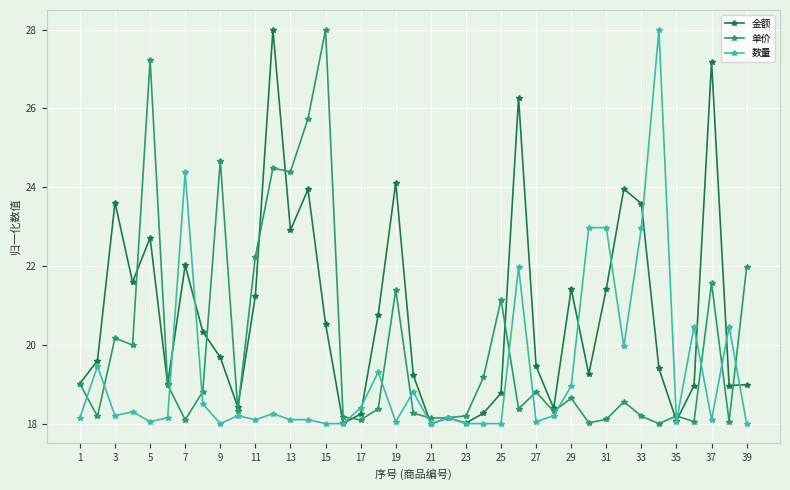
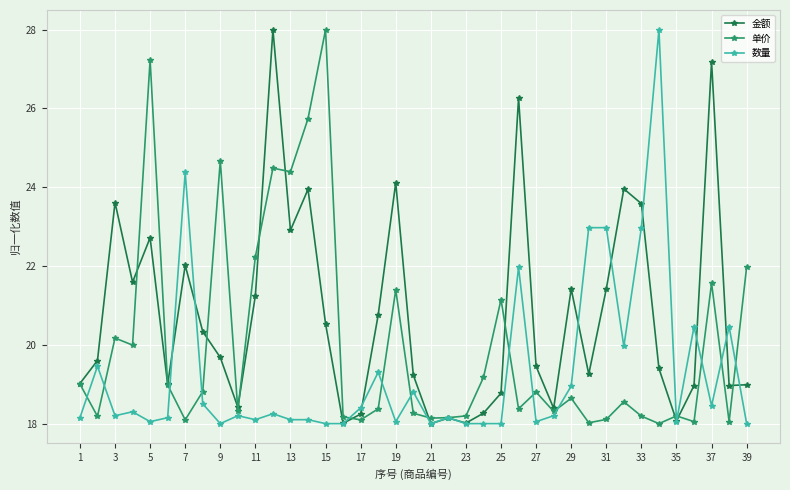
数量, 37: 18.1 -> 18.5
